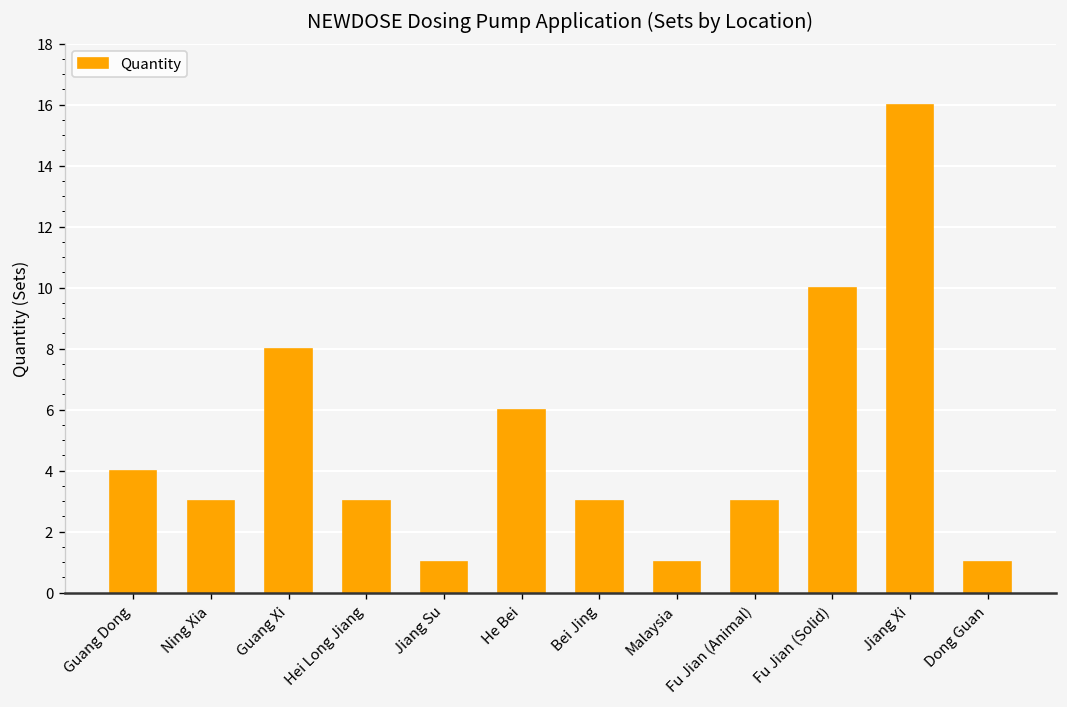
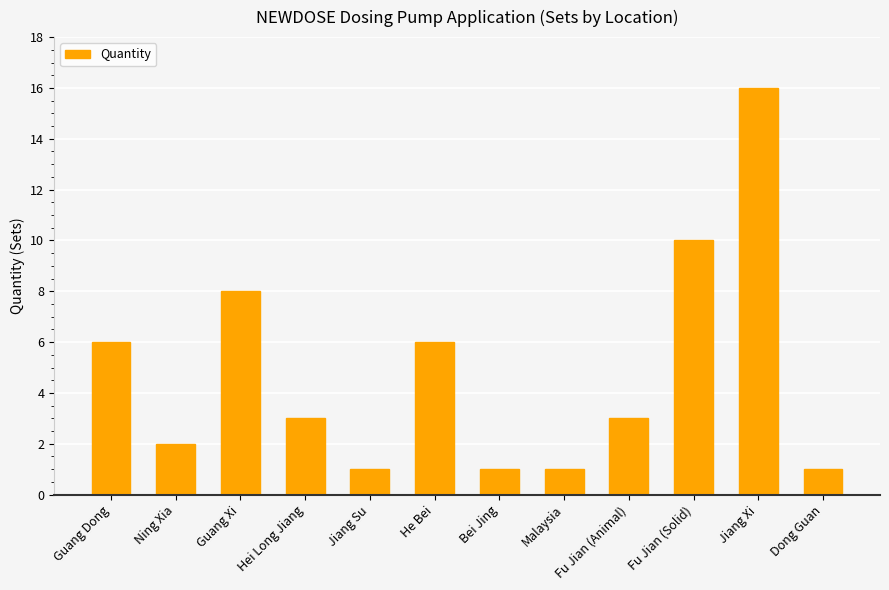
Guang Dong: 4 -> 6
Ning Xia: 3 -> 2
Bei Jing: 3 -> 1
